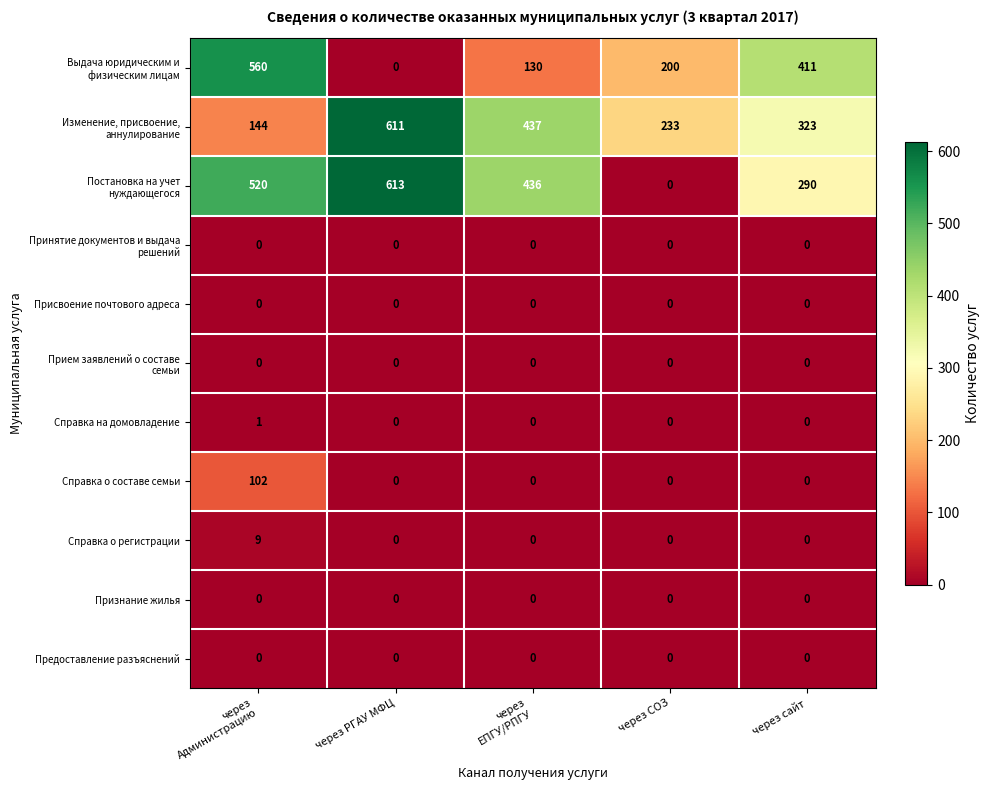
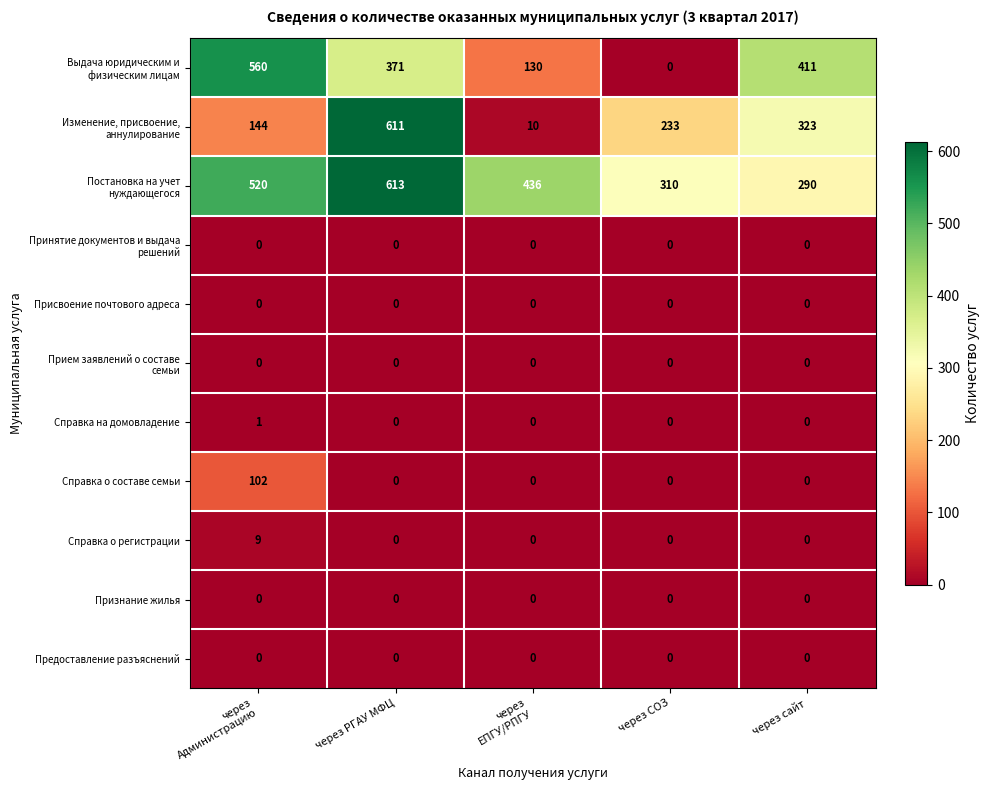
Выдача юридическим и физическим лицам, через РГАУ МФЦ: 0 -> 371
Выдача юридическим и физическим лицам, через СОЗ: 200 -> 0
Изменение, присвоение, аннулирование, через ЕПГУ/РПГУ: 437 -> 10
Постановка на учет нуждающегося, через СОЗ: 0 -> 310
